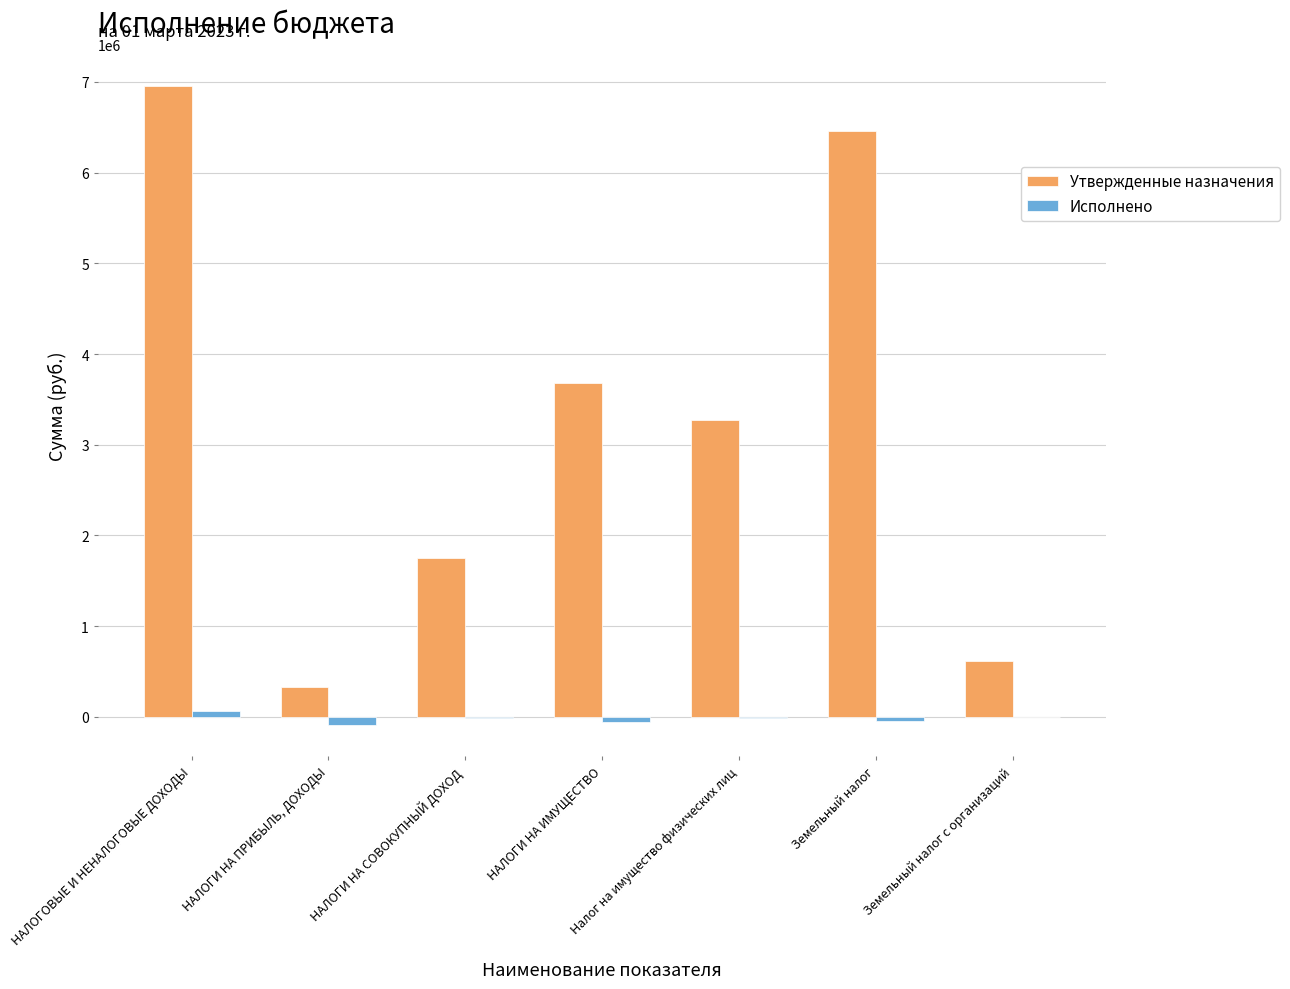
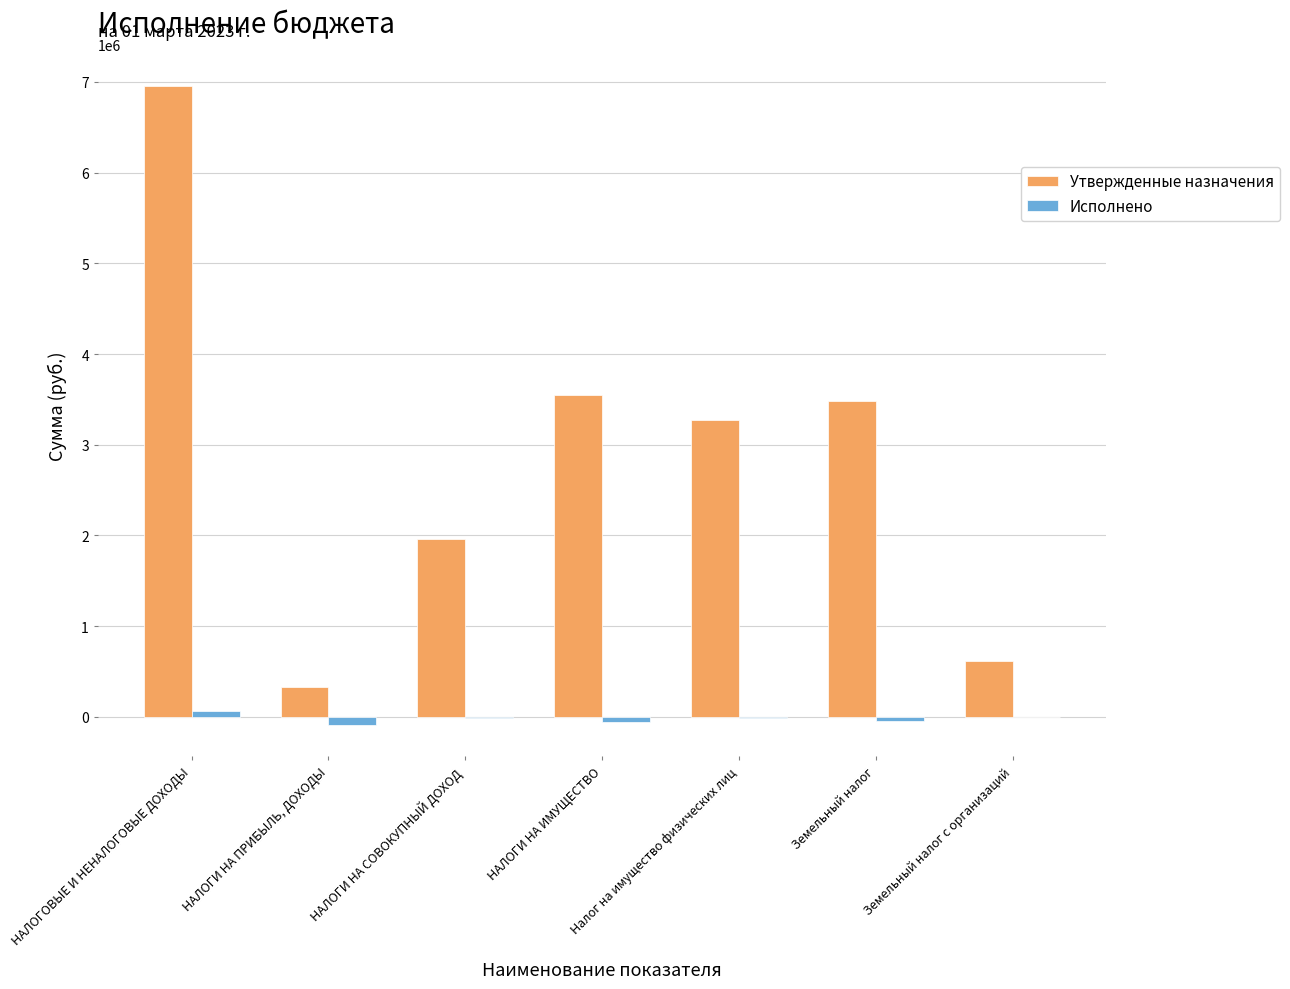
Утвержденные назначения, НАЛОГИ НА СОВОКУПНЫЙ ДОХОД: 1800000 -> 2000000
Утвержденные назначения, НАЛОГИ НА ИМУЩЕСТВО: 3700000 -> 3500000
Утвержденные назначения, Земельный налог: 6500000 -> 3500000
